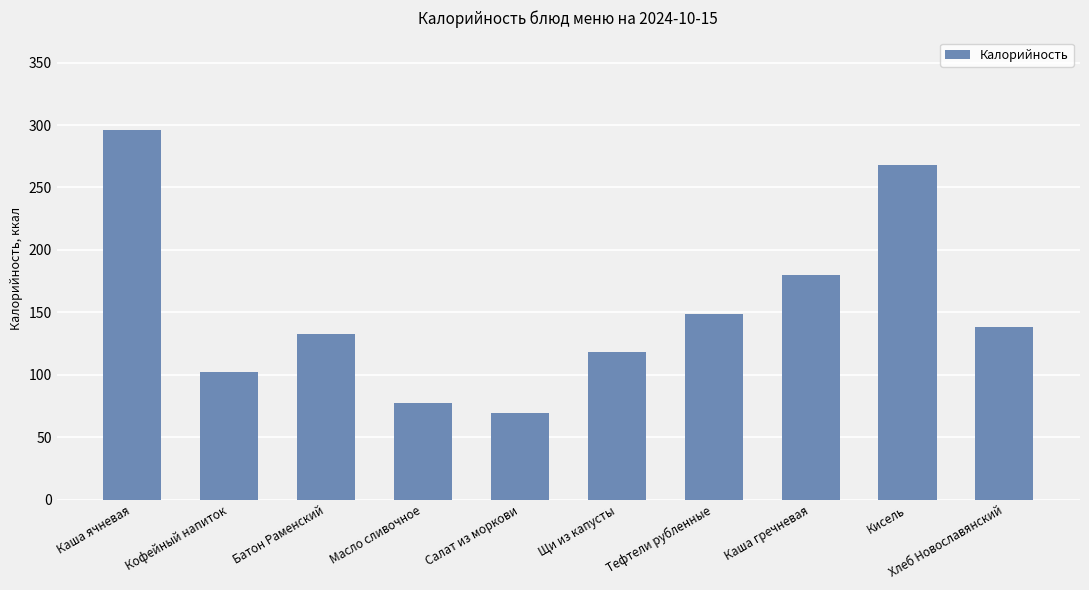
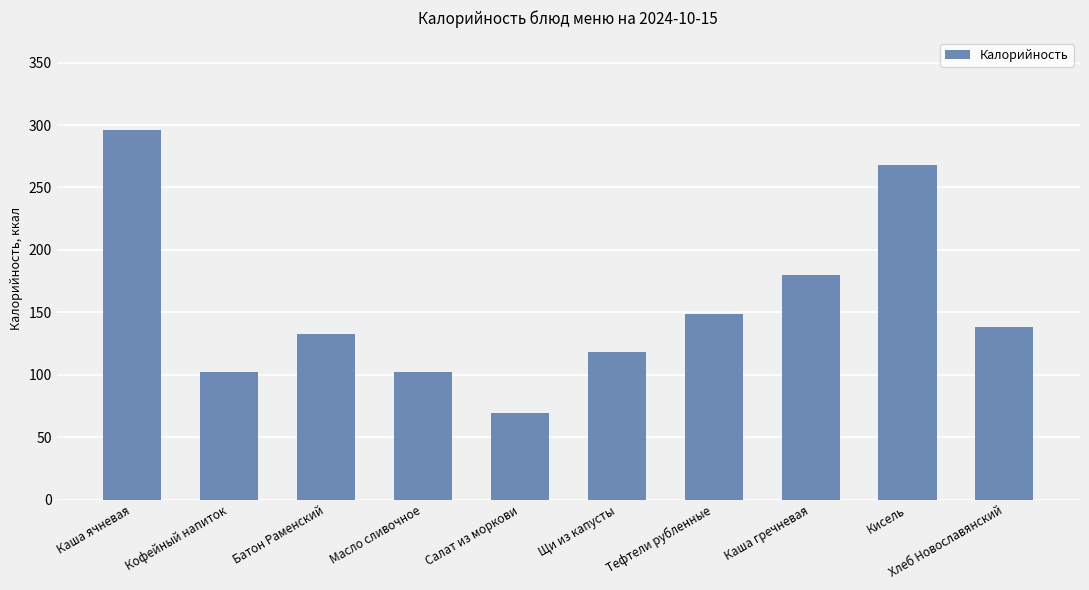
Масло сливочное: 77 -> 102
